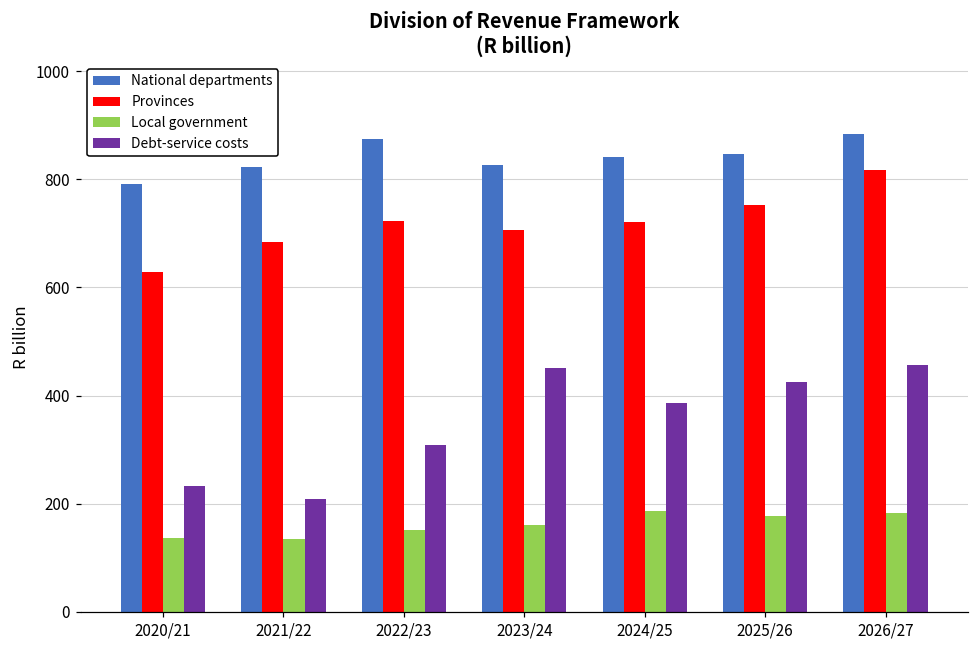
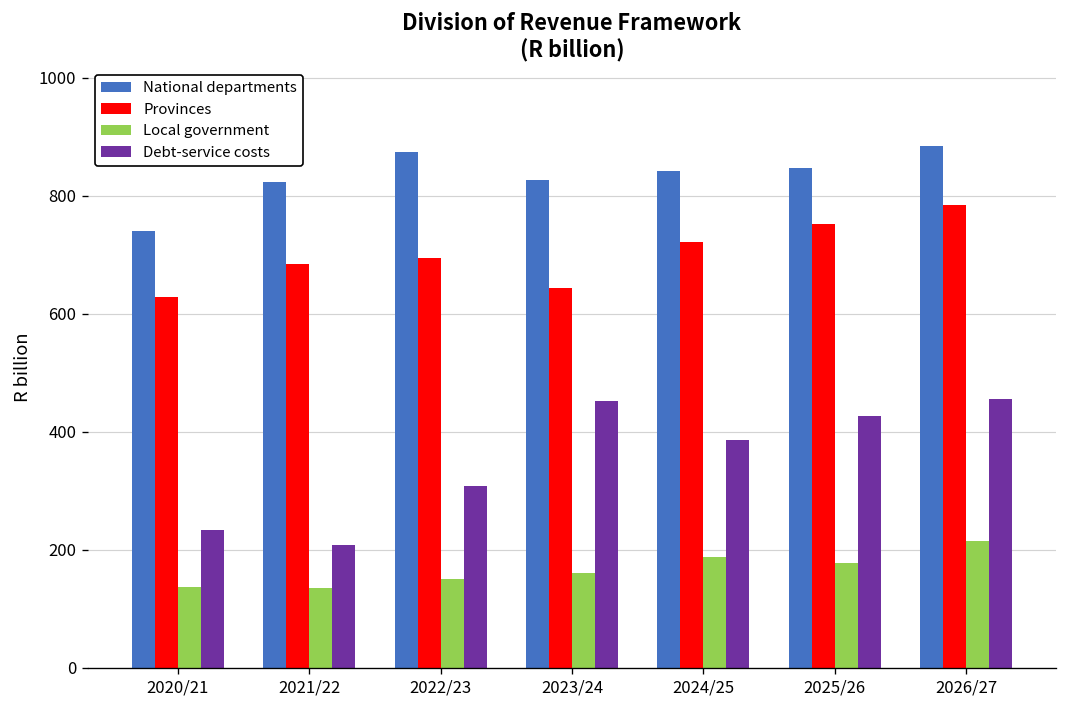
National departments, 2020/21: 790 -> 740
Provinces, 2022/23: 720 -> 690
Provinces, 2023/24: 710 -> 640
Provinces, 2026/27: 820 -> 780
Local government, 2026/27: 180 -> 210
